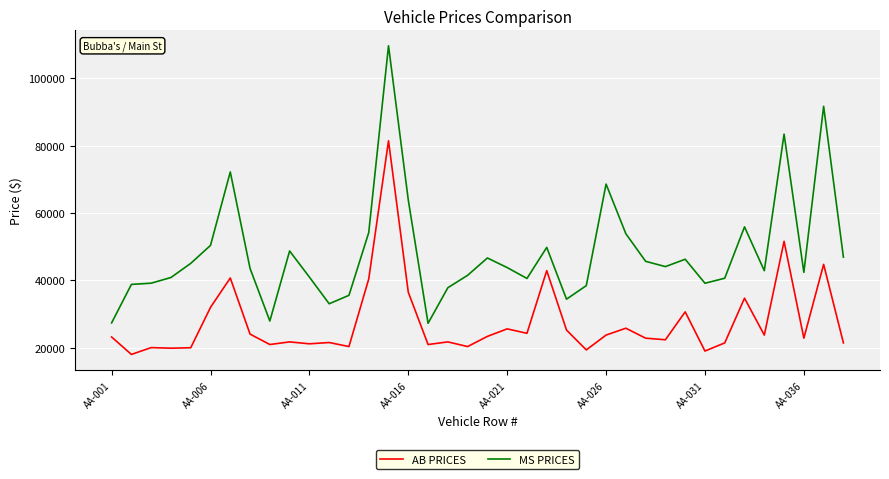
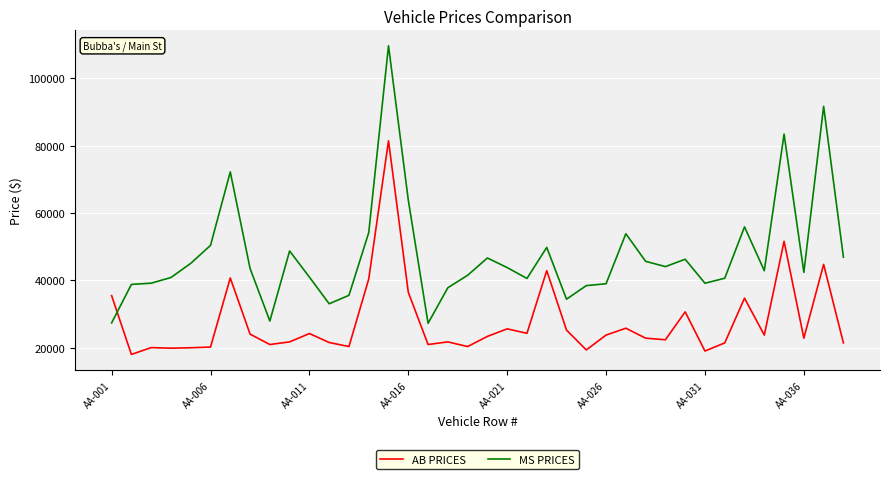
AB PRICES, AA-001: 23000 -> 35000
AB PRICES, AA-006: 32000 -> 20000
AB PRICES, AA-011: 21000 -> 24000
MS PRICES, AA-026: 69000 -> 39000
